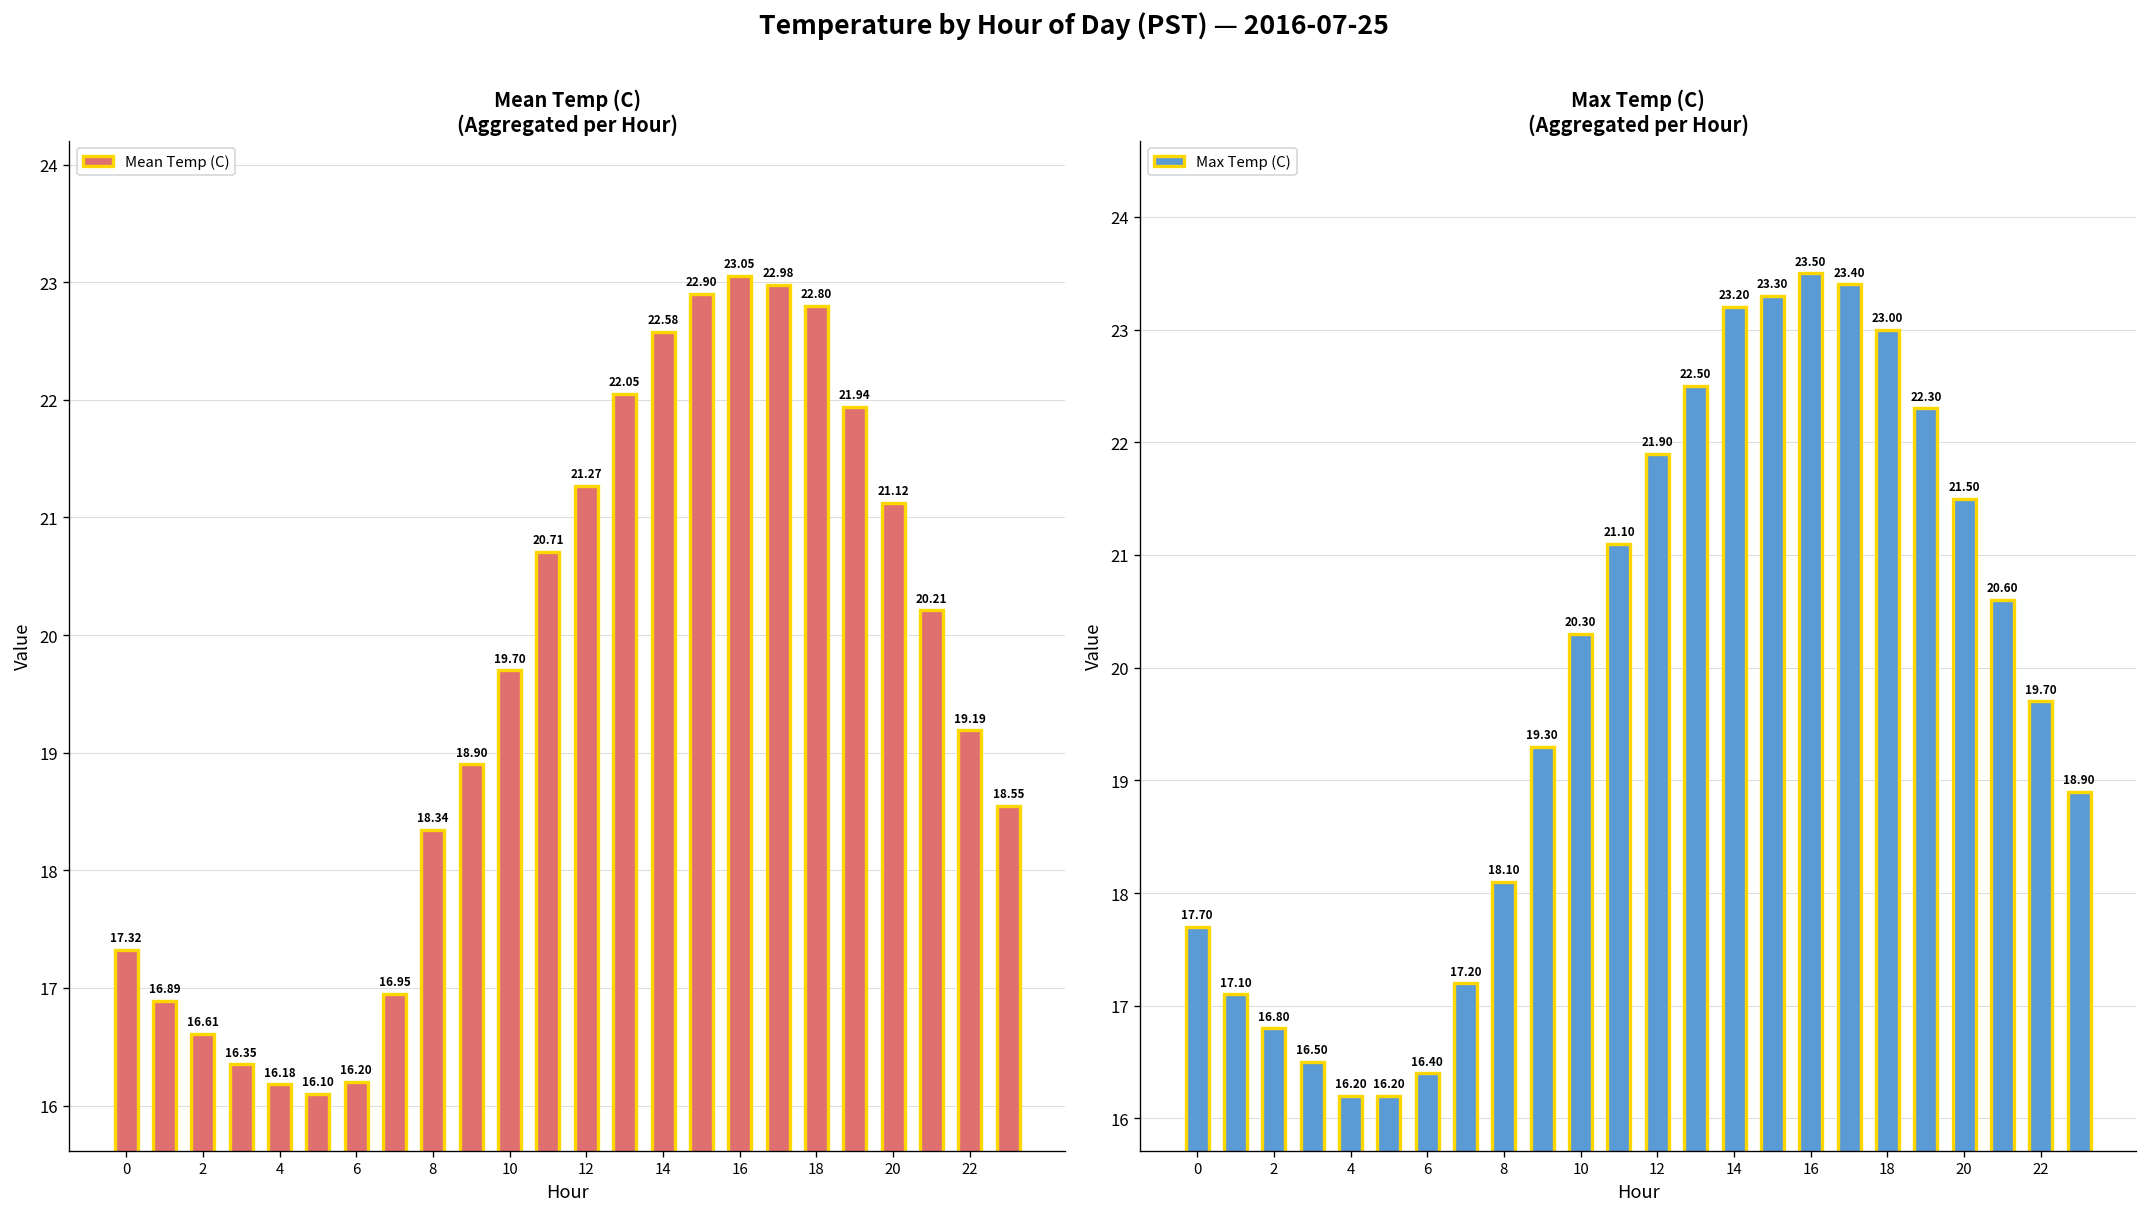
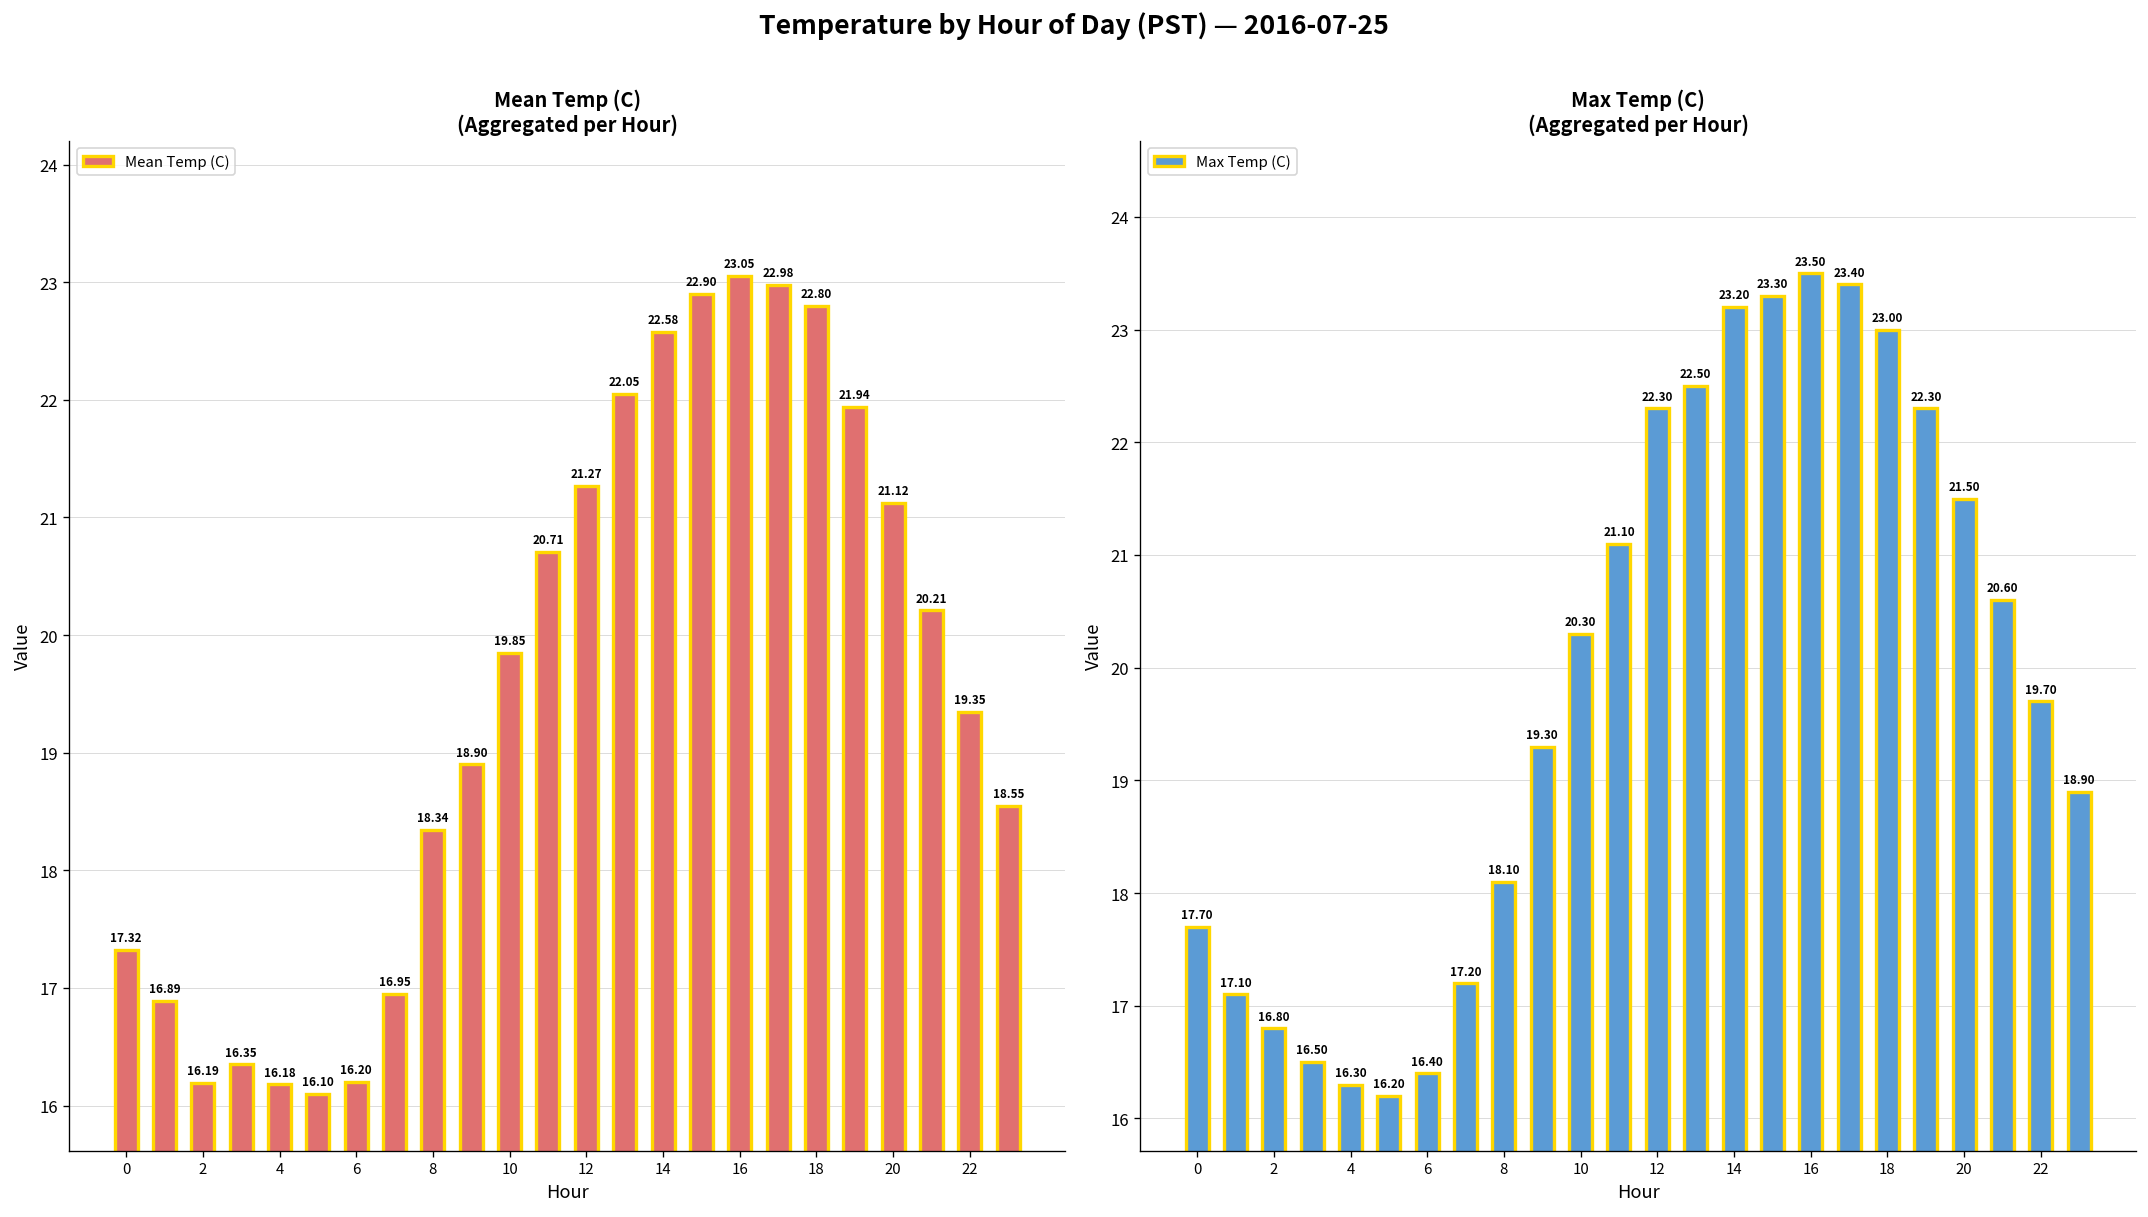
Mean Temp (C) (Aggregated per Hour), 2: 16.61 -> 16.19
Mean Temp (C) (Aggregated per Hour), 10: 19.70 -> 19.85
Mean Temp (C) (Aggregated per Hour), 22: 19.19 -> 19.35
Max Temp (C) (Aggregated per Hour), 4: 16.20 -> 16.30
Max Temp (C) (Aggregated per Hour), 12: 21.90 -> 22.30
